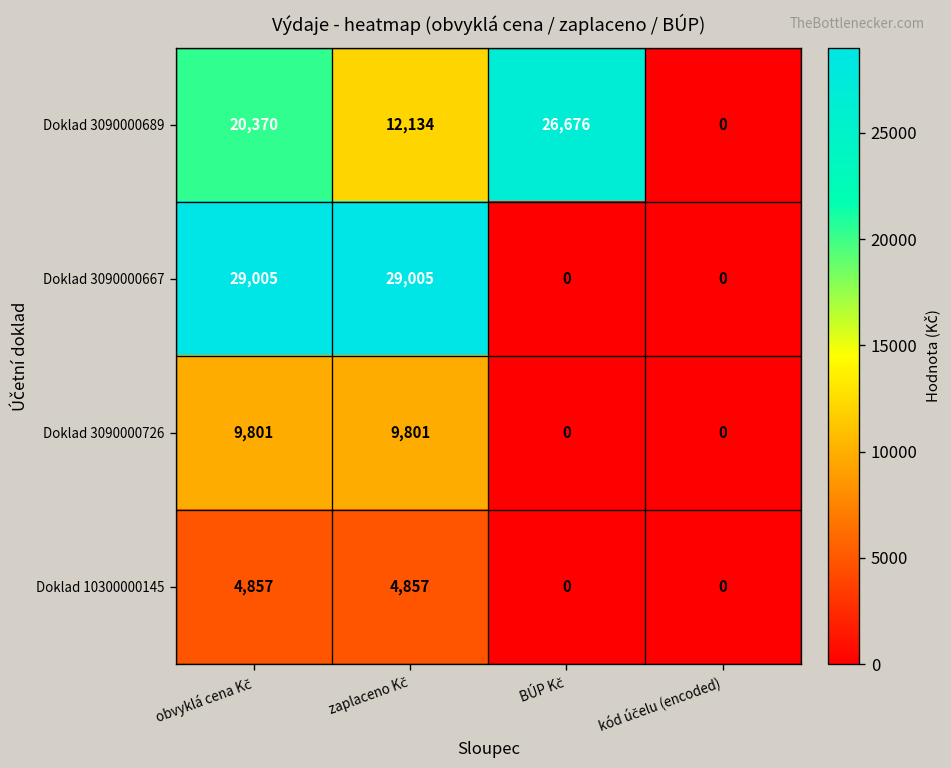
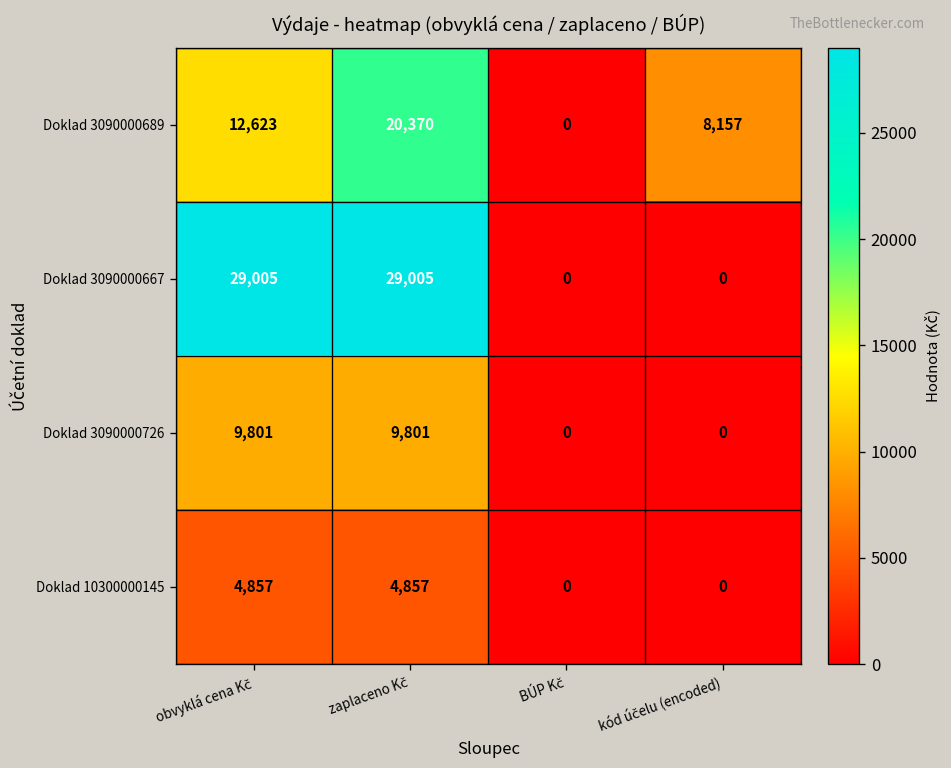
Doklad 3090000689, obvyklá cena Kč: 20,370 -> 12,623
Doklad 3090000689, zaplaceno Kč: 12,134 -> 20,370
Doklad 3090000689, BÚP Kč: 26,676 -> 0
Doklad 3090000689, kód účelu (encoded): 0 -> 8,157
